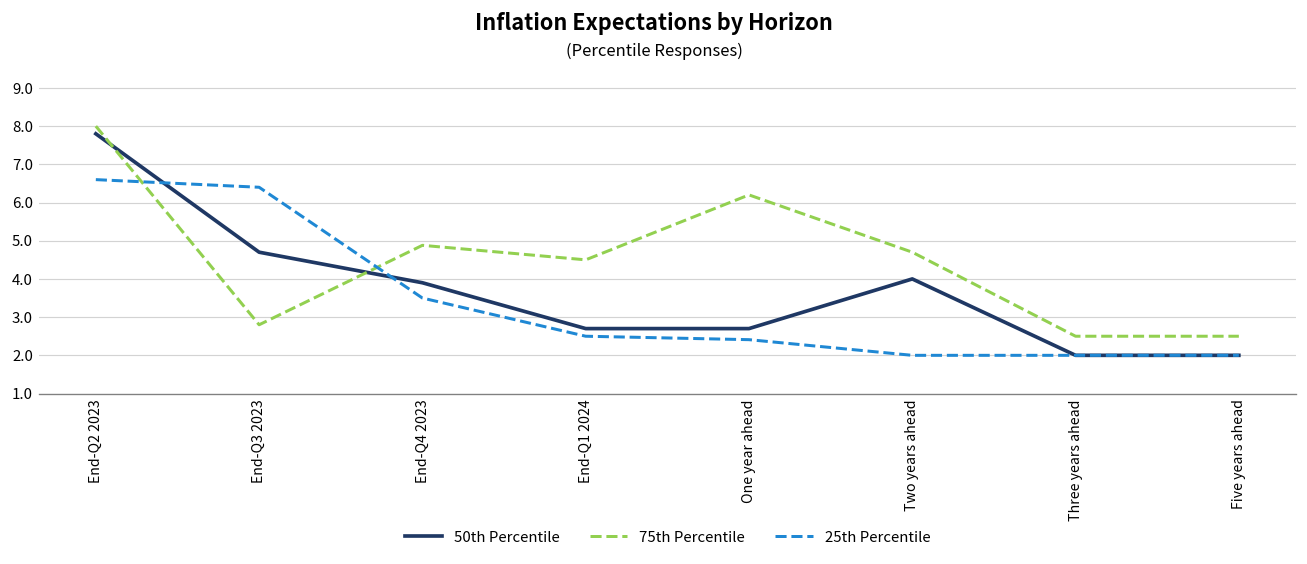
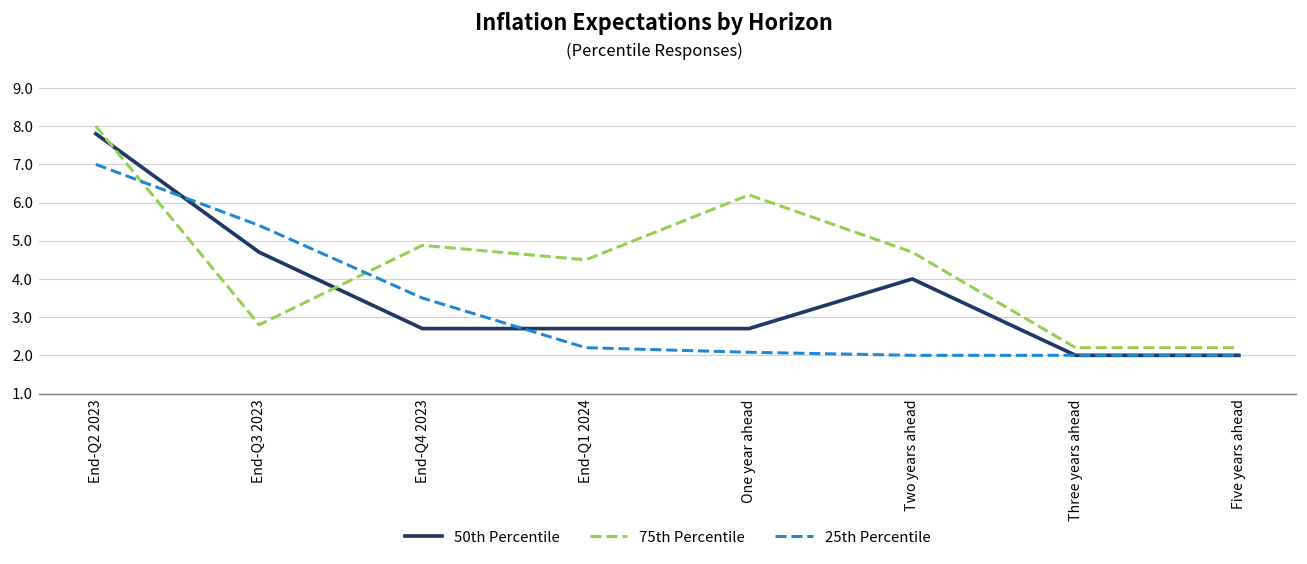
25th Percentile, End-Q2 2023: 6.6 -> 7.0
25th Percentile, End-Q3 2023: 6.4 -> 5.4
50th Percentile, End-Q4 2023: 3.9 -> 2.7
25th Percentile, End-Q1 2024: 2.5 -> 2.2
25th Percentile, One year ahead: 2.4 -> 2.1
75th Percentile, Three years ahead: 2.5 -> 2.2
75th Percentile, Five years ahead: 2.5 -> 2.2
